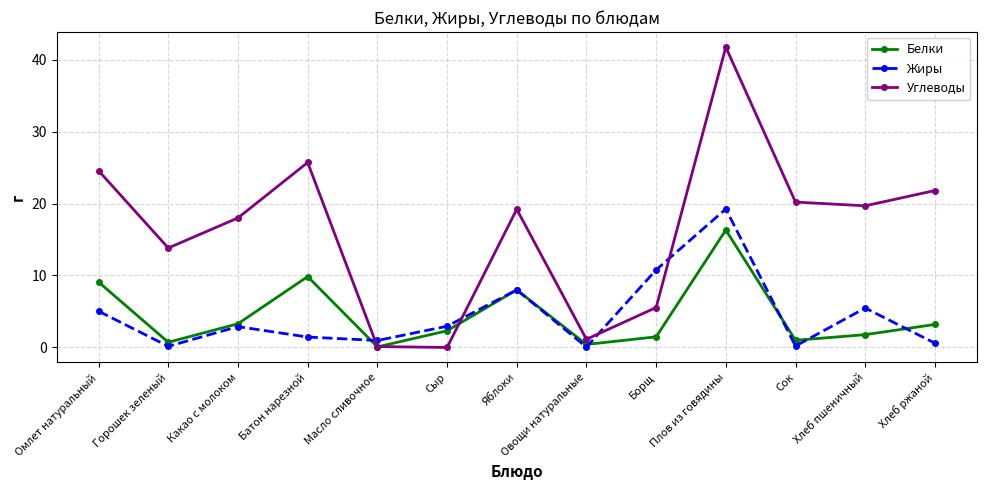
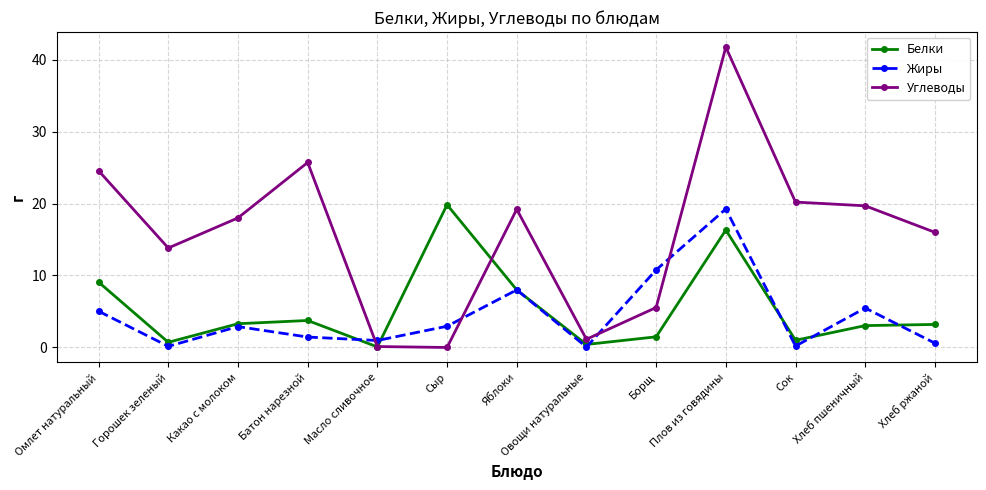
Белки, Батон нарезной: 10 -> 4
Белки, Сыр: 2 -> 20
Белки, Хлеб пшеничный: 2 -> 3
Углеводы, Хлеб ржаной: 22 -> 16
